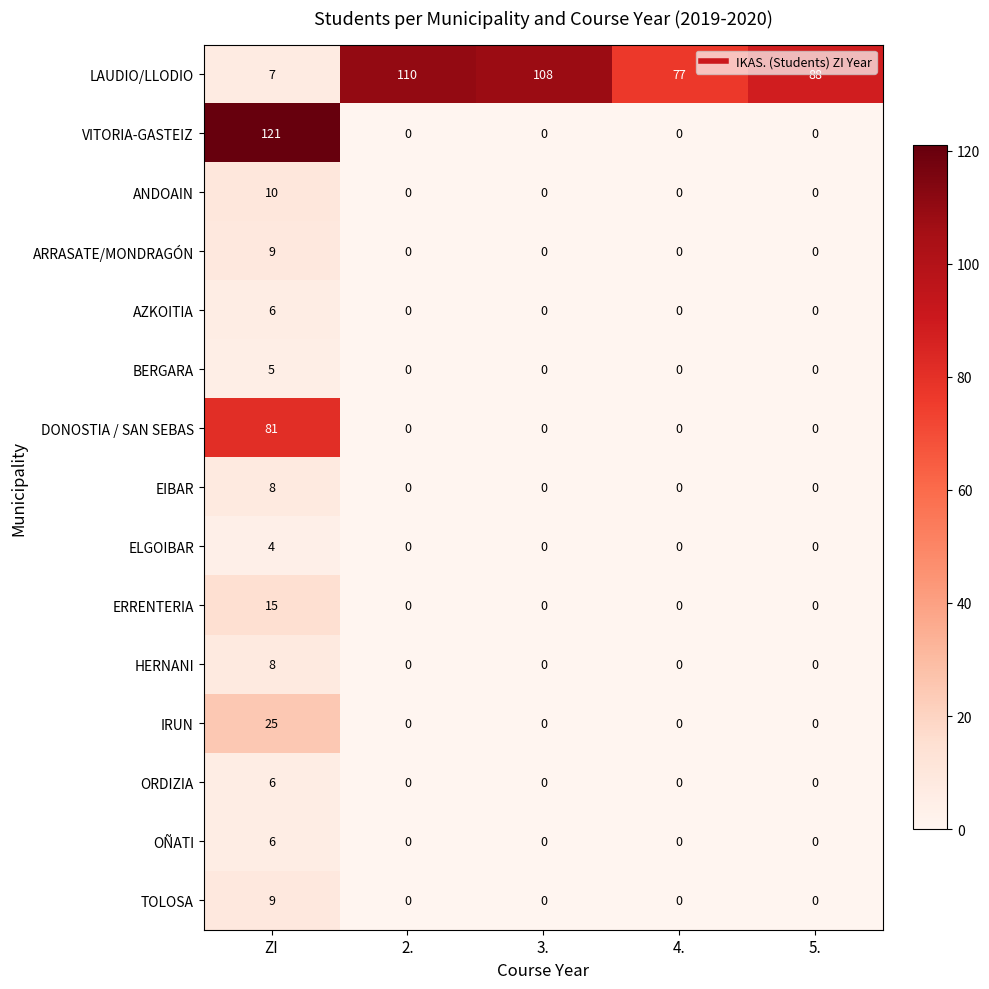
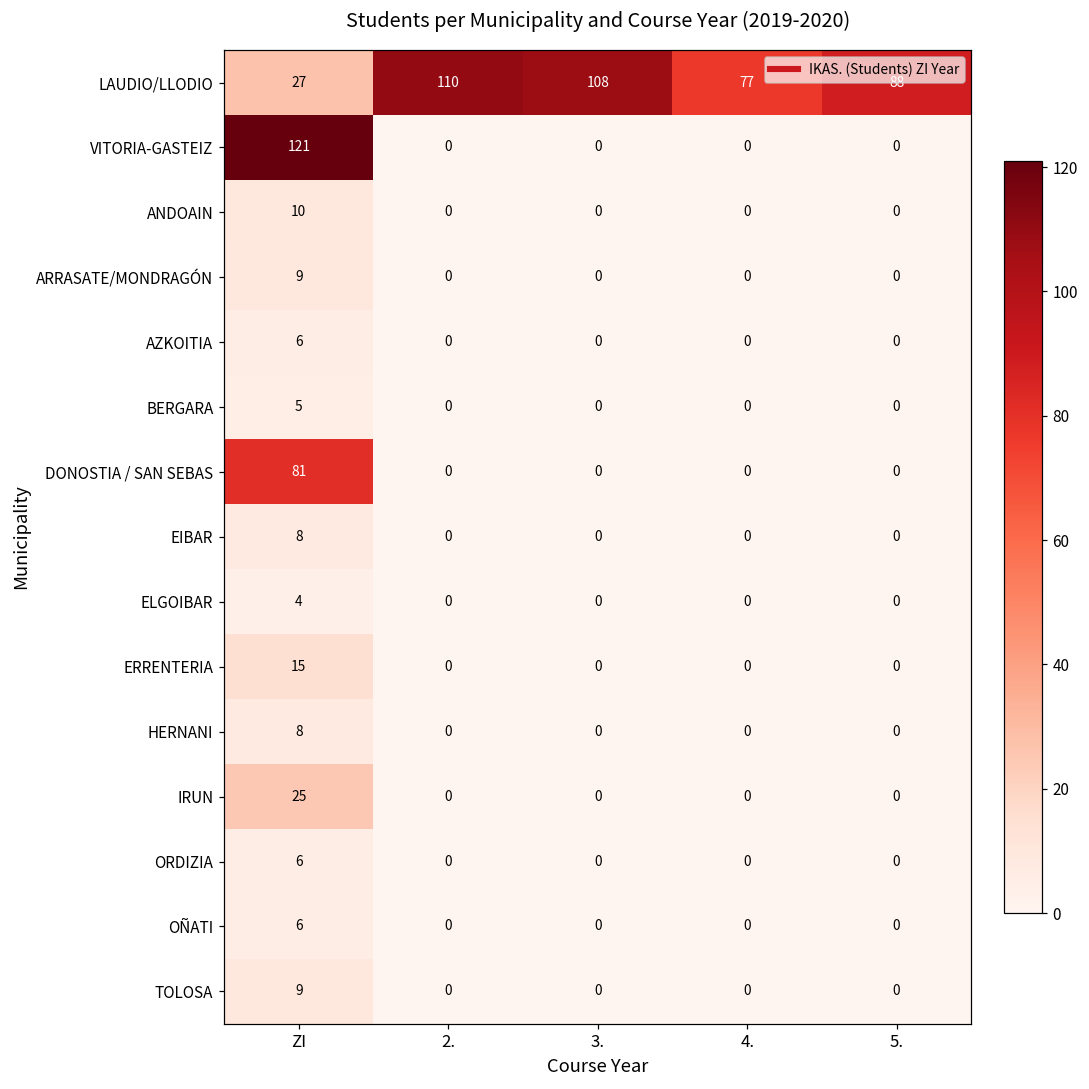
LAUDIO/LLODIO, ZI: 7 -> 27
